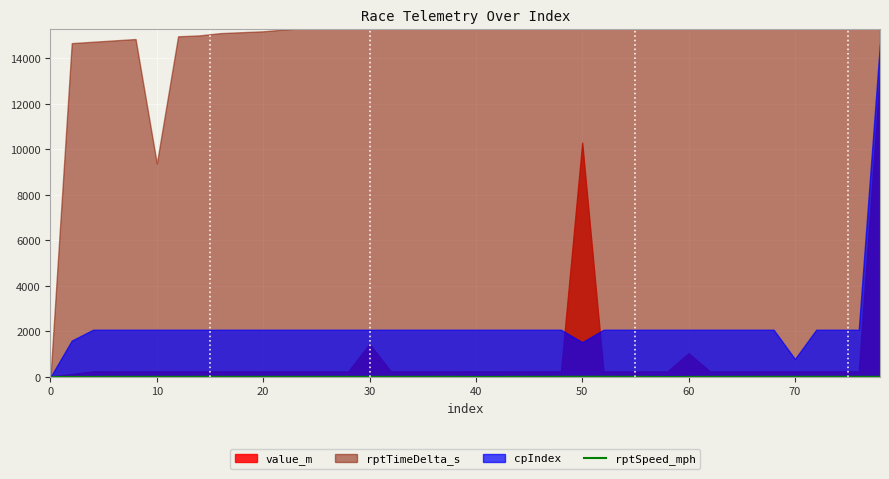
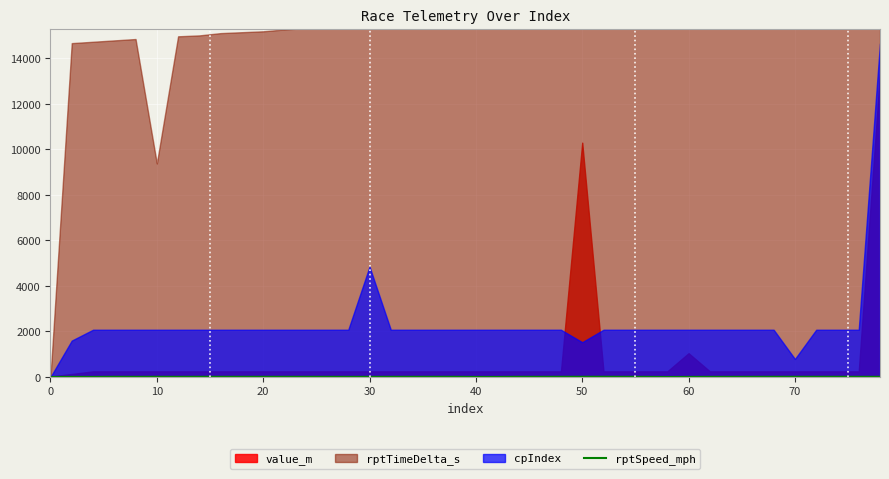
value_m, 30: 1500 -> 200
cpIndex, 30: 2100 -> 4800
